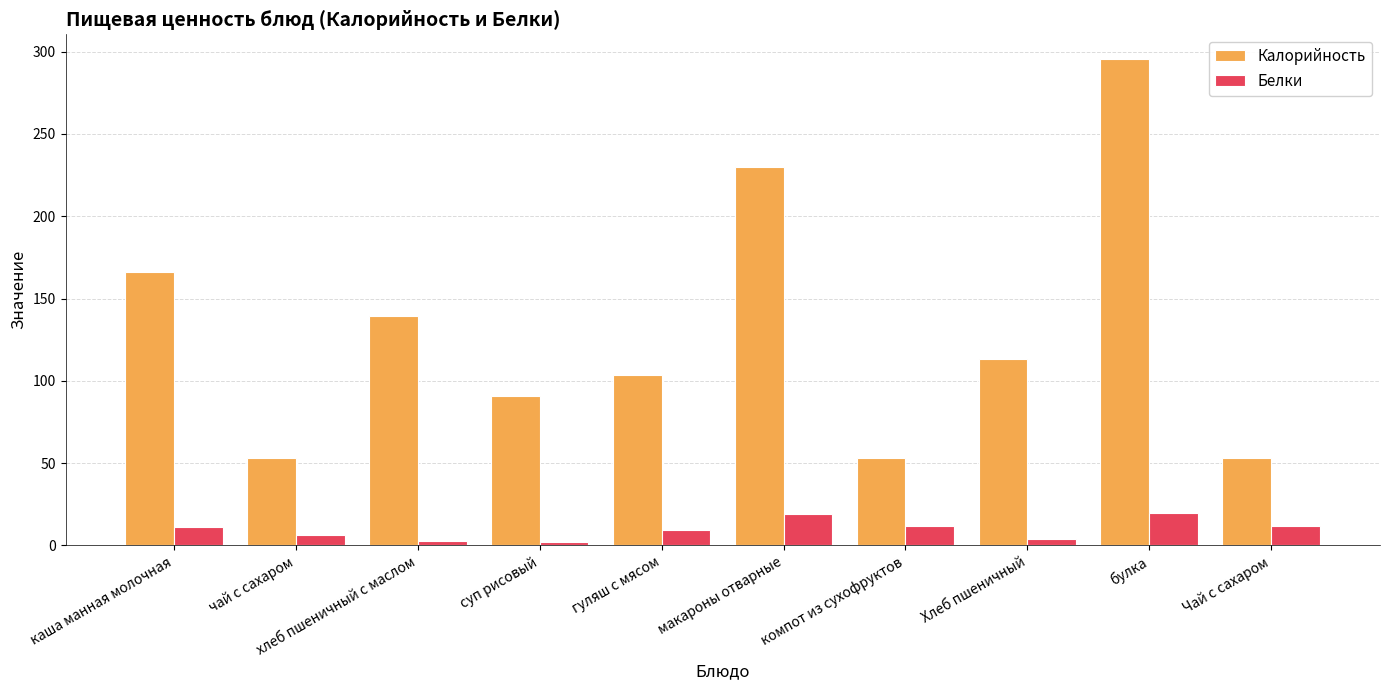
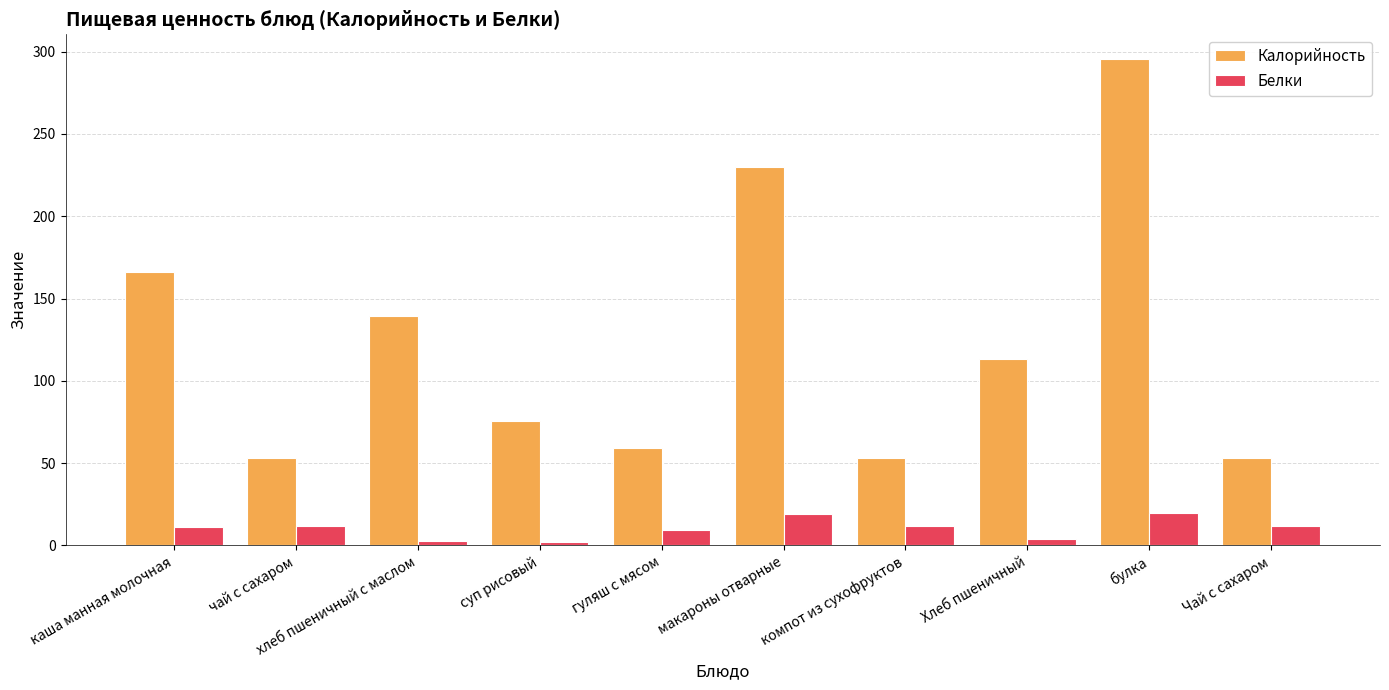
Белки, чай с сахаром: 6 -> 12
Калорийность, суп рисовый: 91 -> 76
Калорийность, гуляш с мясом: 103 -> 59
